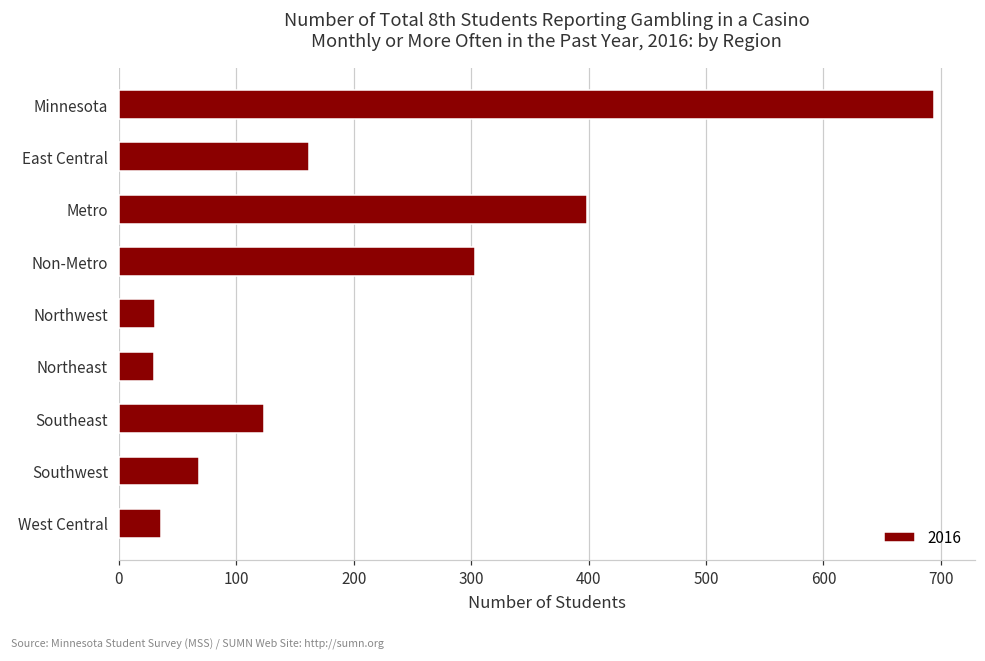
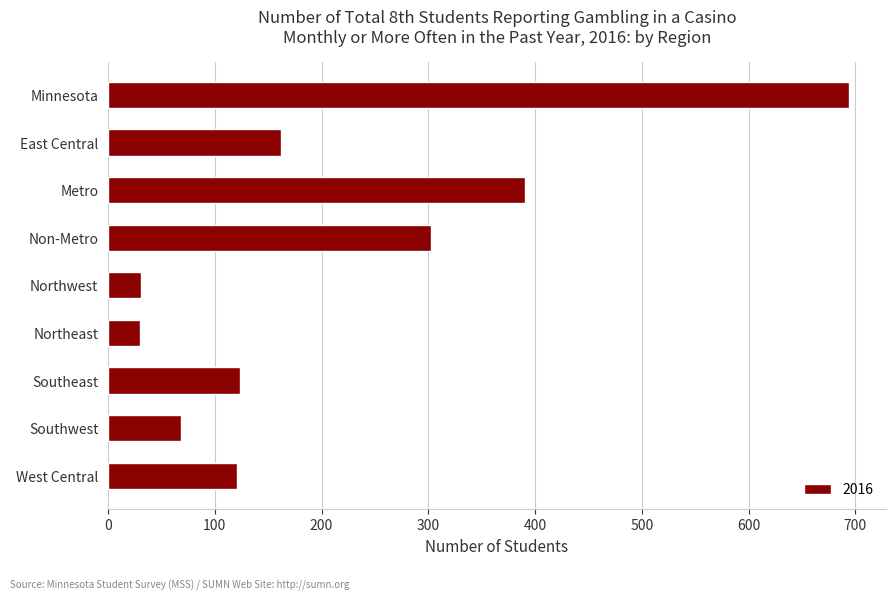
Metro: 399 -> 391
West Central: 36 -> 120
